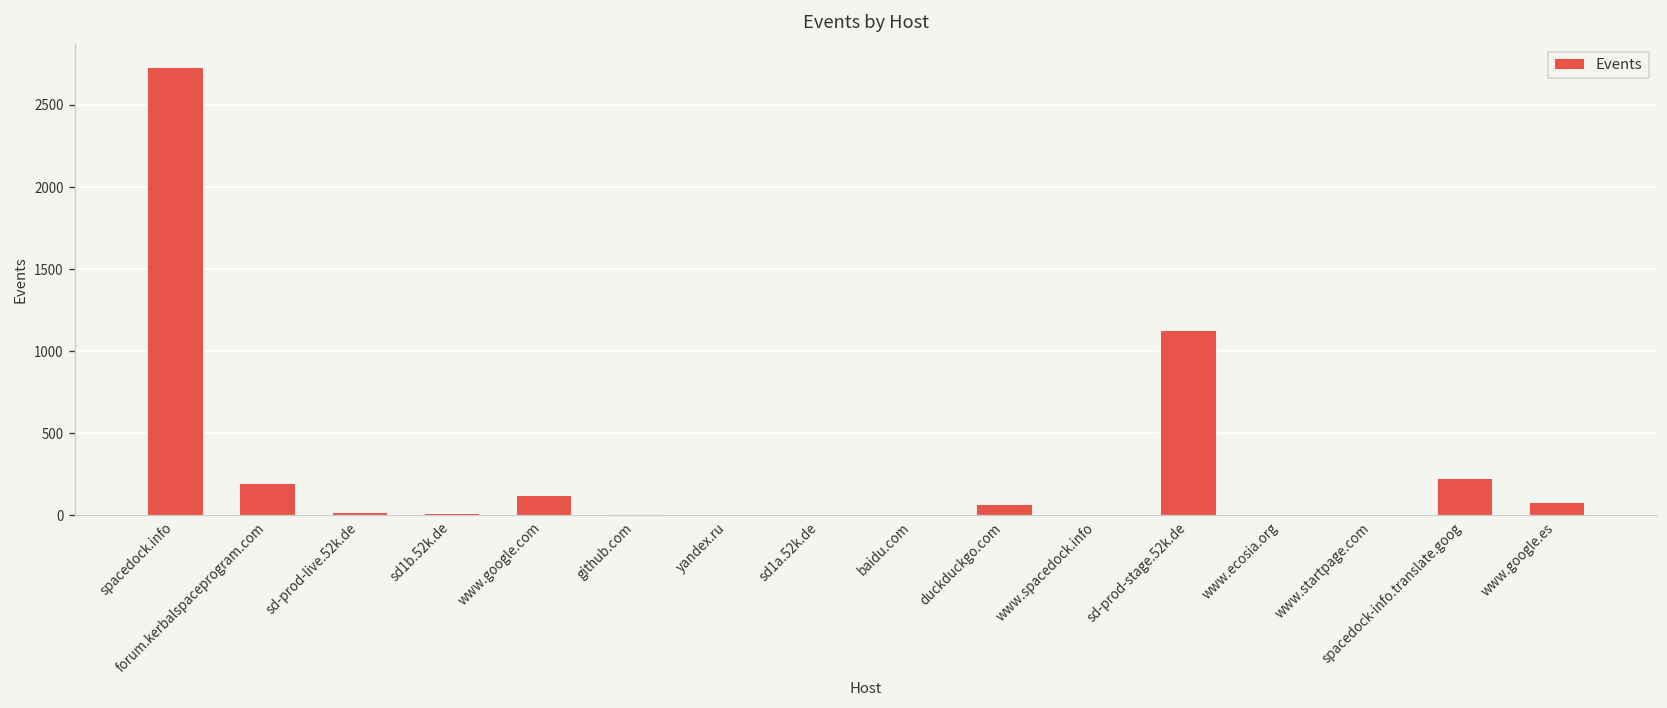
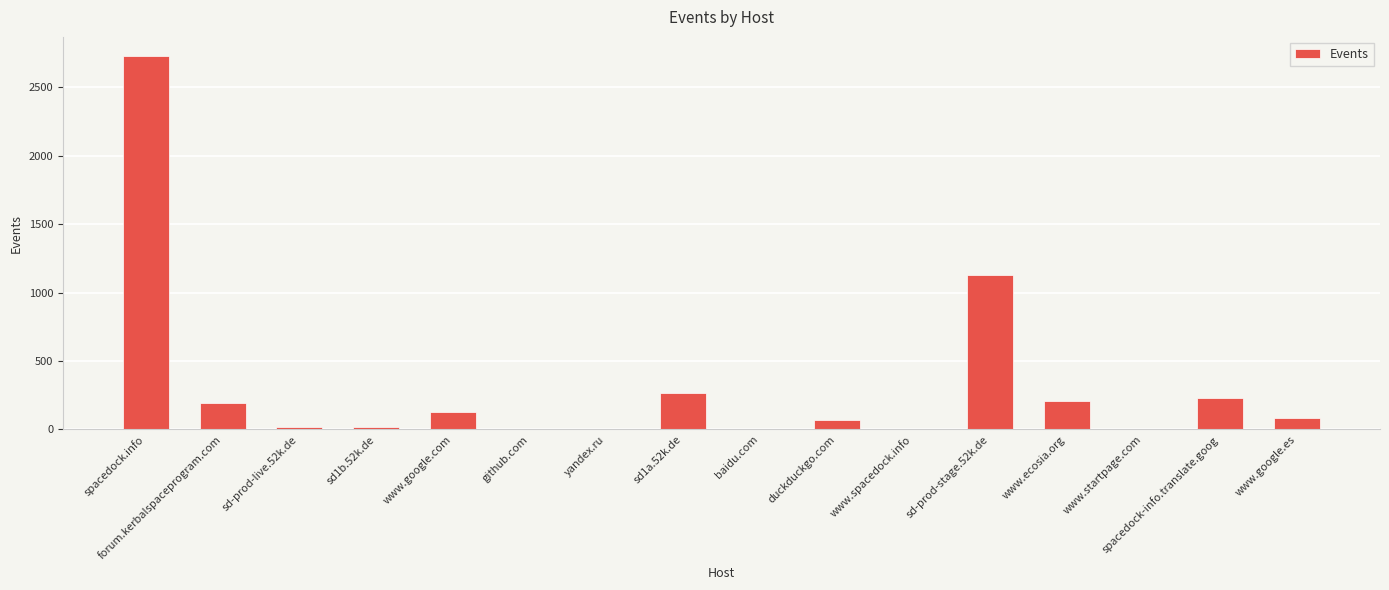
sd1a.52k.de: 0 -> 270
www.ecosia.org: 0 -> 210
